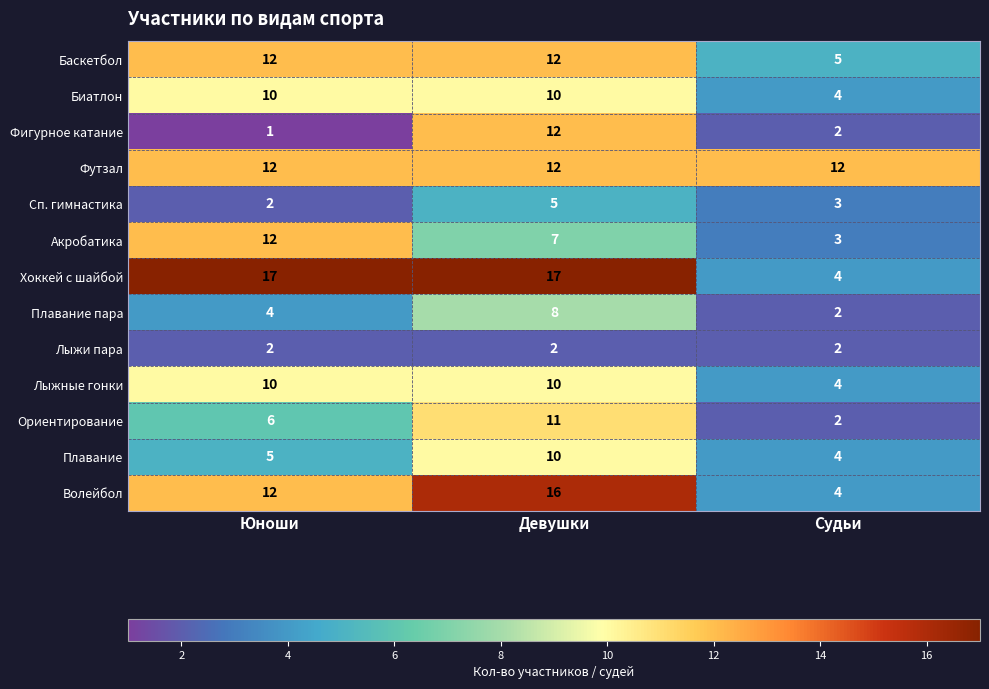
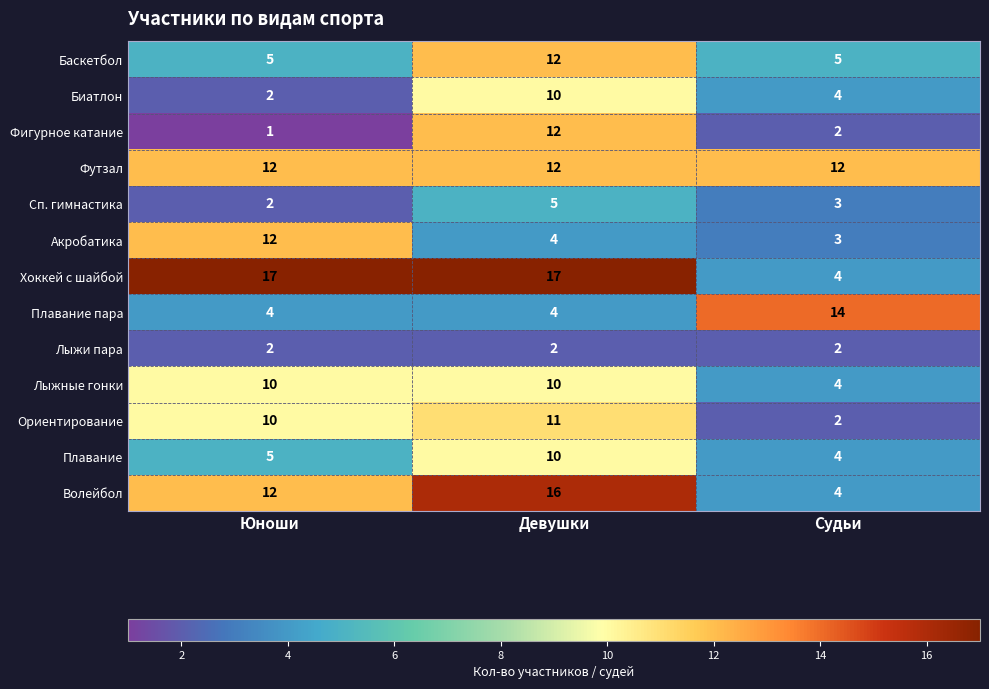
Баскетбол, Юноши: 12 -> 5
Биатлон, Юноши: 10 -> 2
Акробатика, Девушки: 7 -> 4
Плавание пара, Девушки: 8 -> 4
Плавание пара, Судьи: 2 -> 14
Ориентирование, Юноши: 6 -> 10
